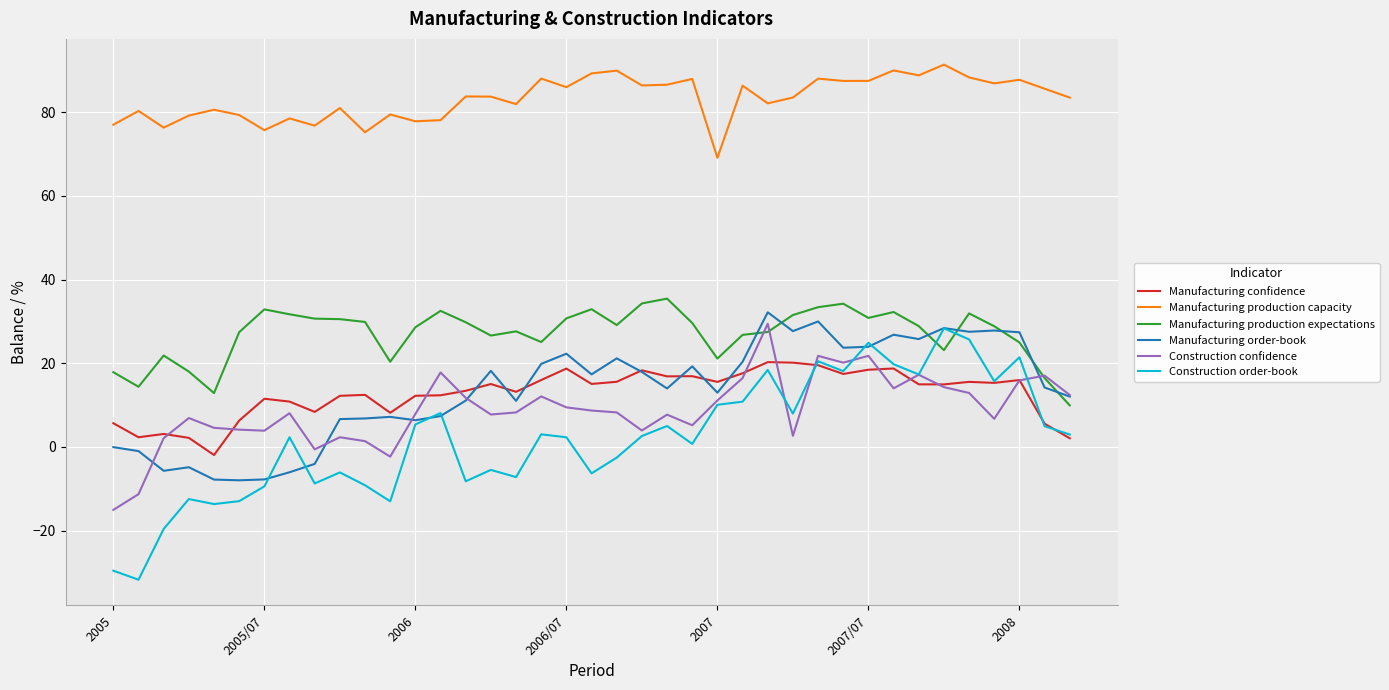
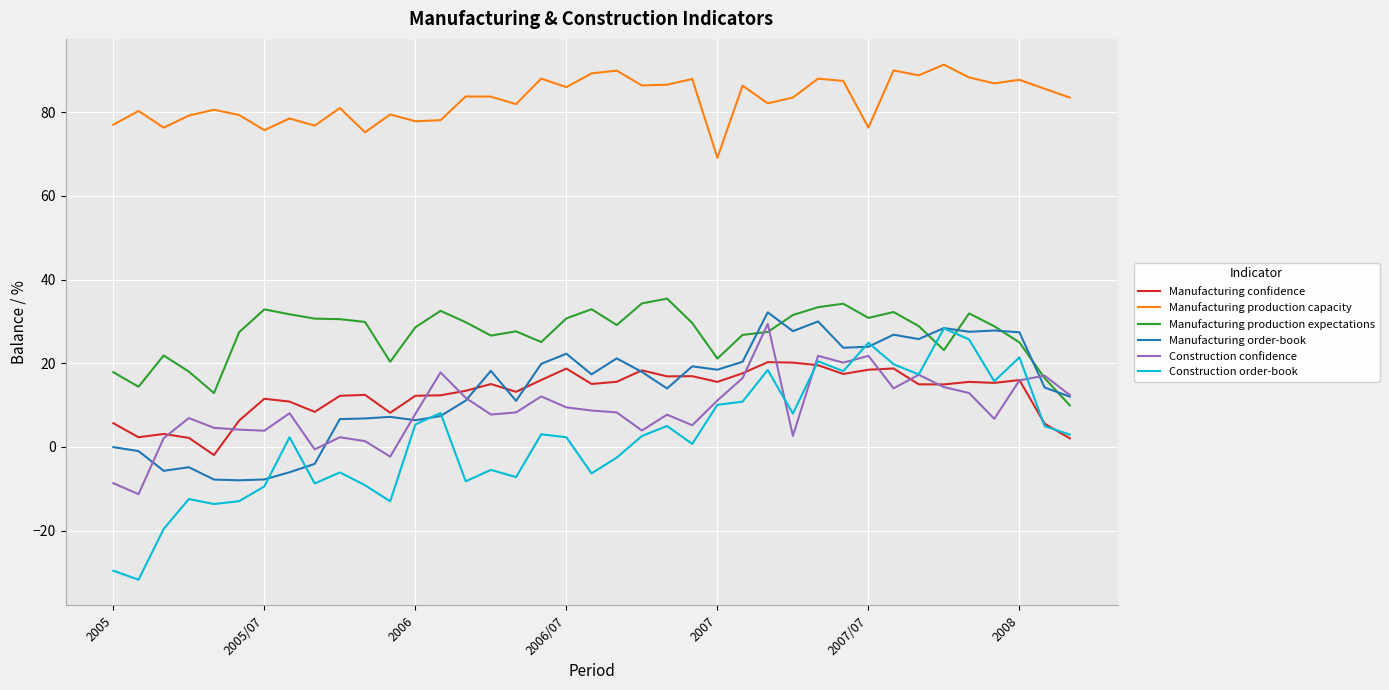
Construction confidence, 2005: -15 -> -9
Manufacturing order-book, 2007: 13 -> 18
Manufacturing production capacity, 2007/07: 88 -> 76
